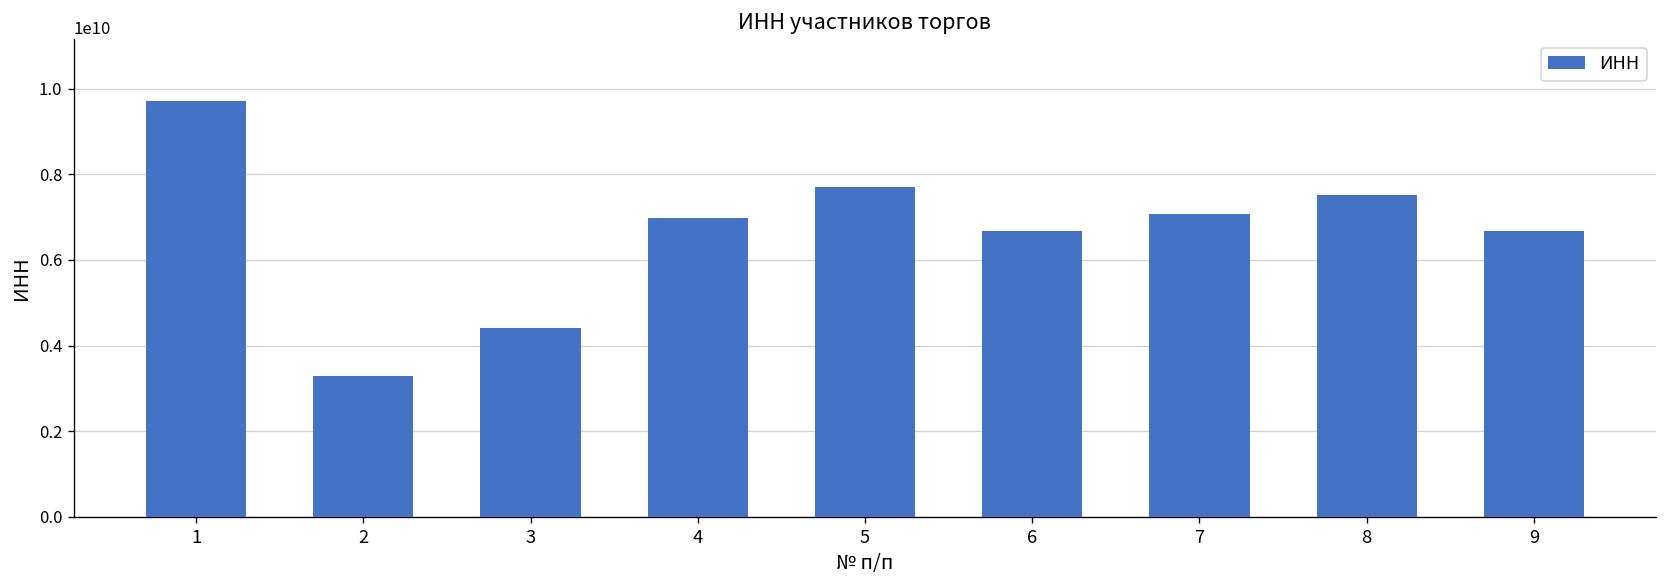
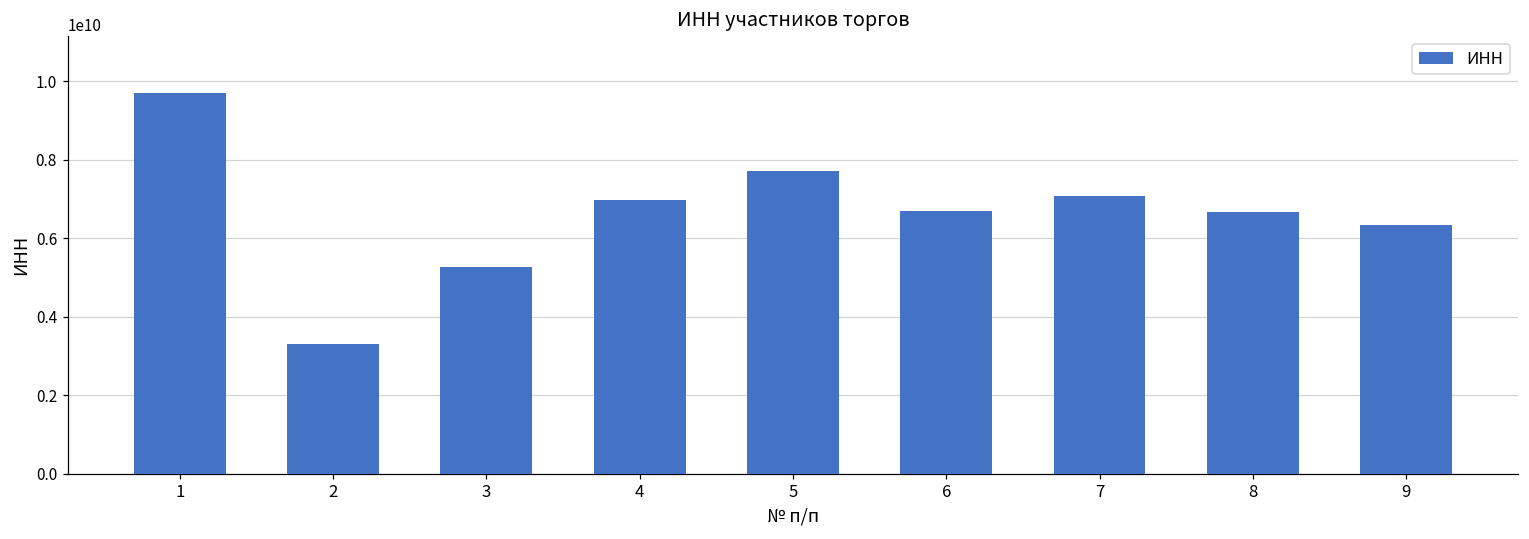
3: 4400000000 -> 5300000000
8: 7500000000 -> 6700000000
9: 6700000000 -> 6300000000
